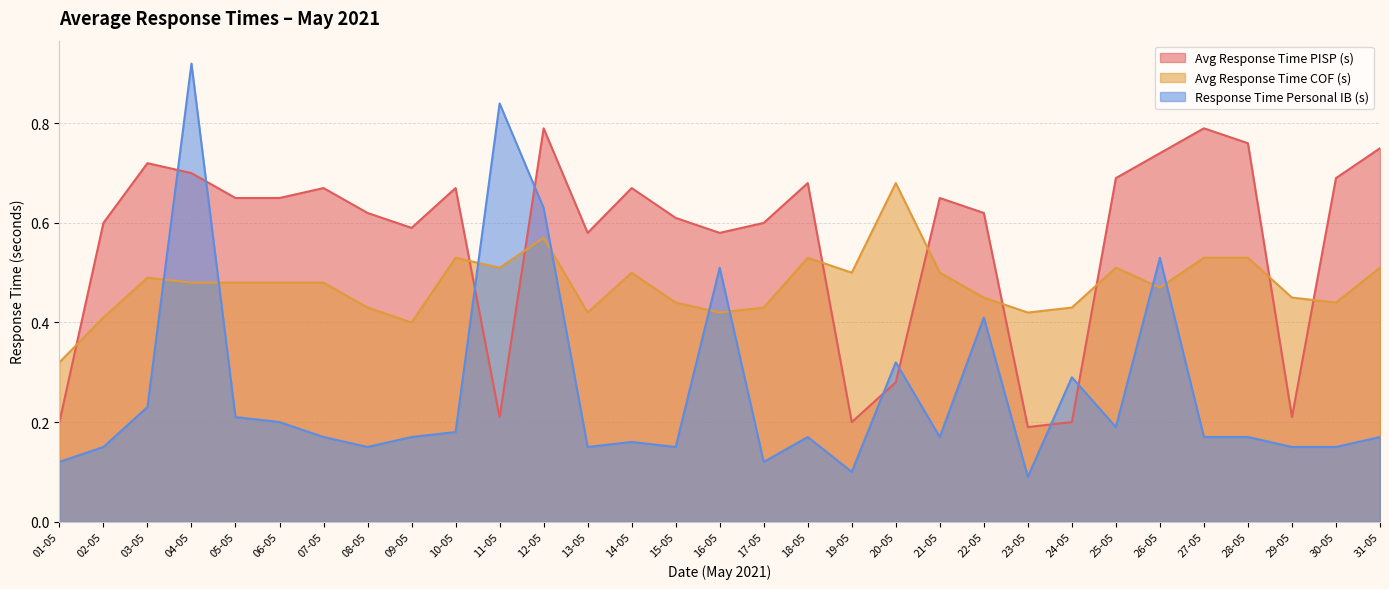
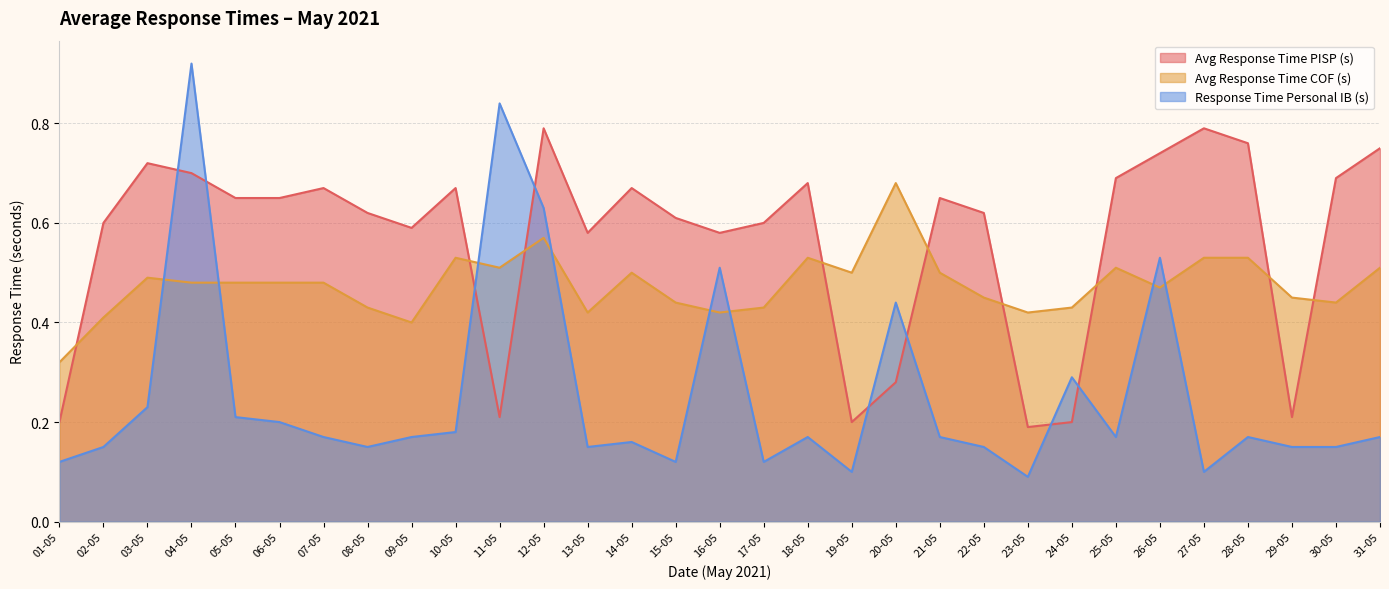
Response Time Personal IB (s), 15-05: 0.15 -> 0.12
Response Time Personal IB (s), 20-05: 0.32 -> 0.44
Response Time Personal IB (s), 22-05: 0.41 -> 0.15
Response Time Personal IB (s), 25-05: 0.19 -> 0.17
Response Time Personal IB (s), 27-05: 0.17 -> 0.10
